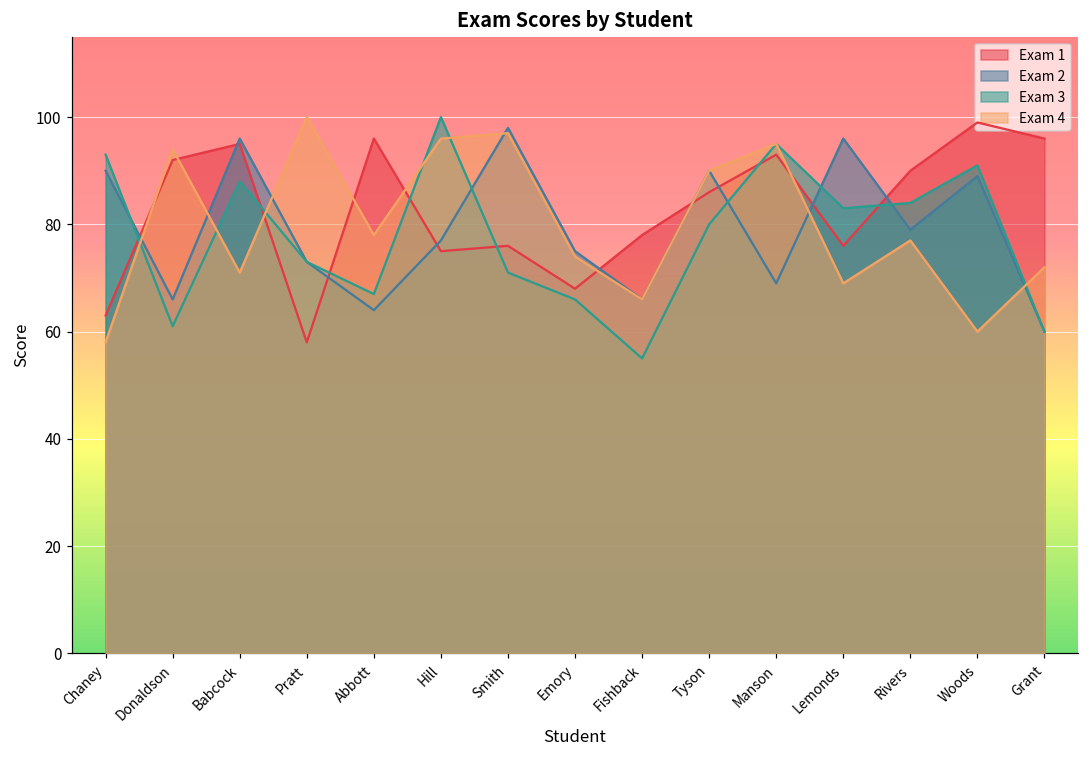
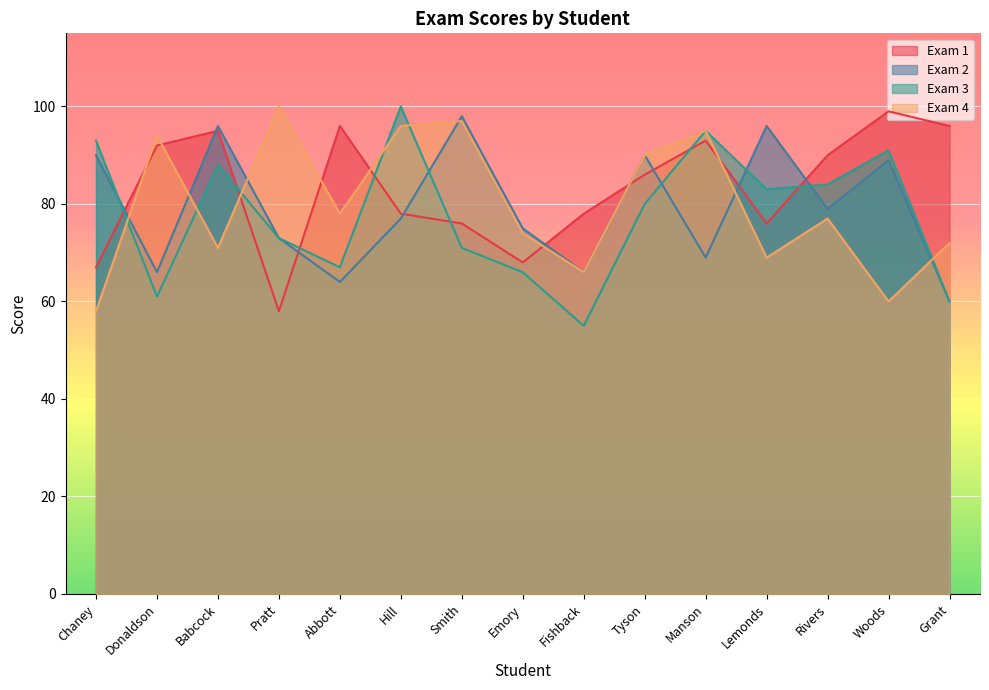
Exam 1, Chaney: 63 -> 67
Exam 1, Hill: 75 -> 78
